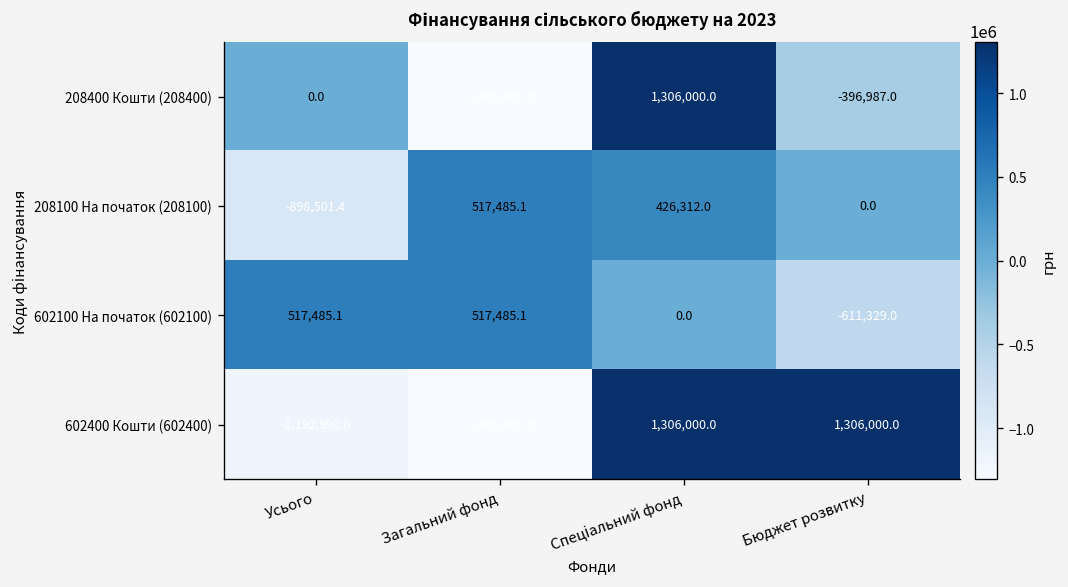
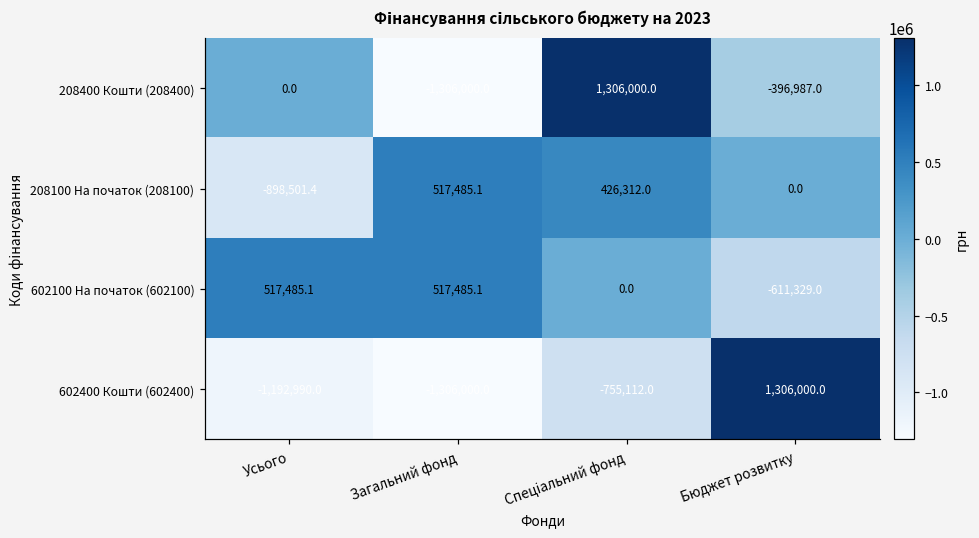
602400 Кошти (602400), Спеціальний фонд: 1,306,000.0 -> -755,112.0
